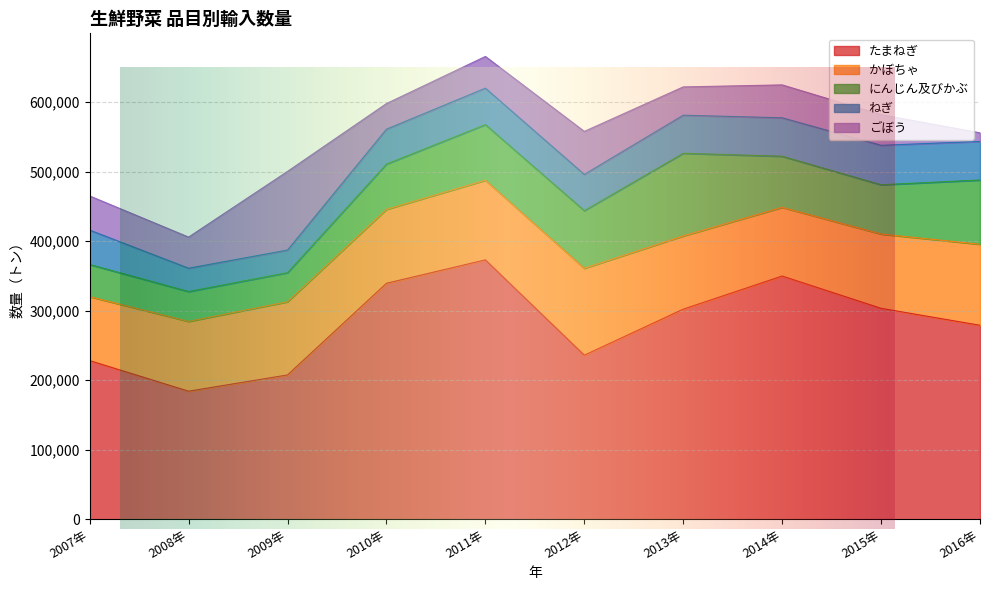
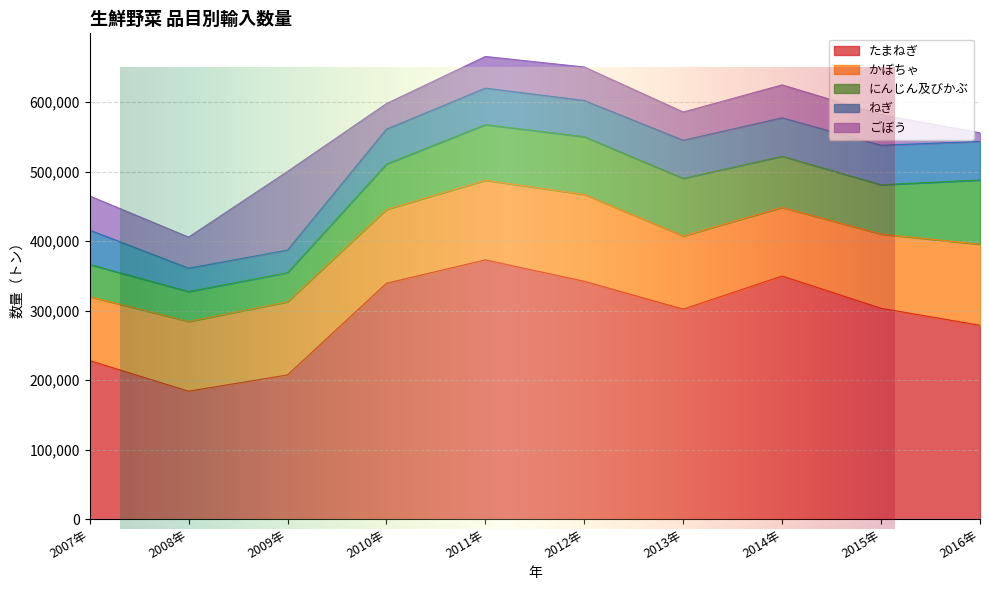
生鮮野菜 品目別輸入数量, たまねぎ, 2012年: 240,000 -> 340,000
生鮮野菜 品目別輸入数量, ごぼう, 2012年: 60,000 -> 50,000
生鮮野菜 品目別輸入数量, にんじん及びかぶ, 2013年: 120,000 -> 80,000
